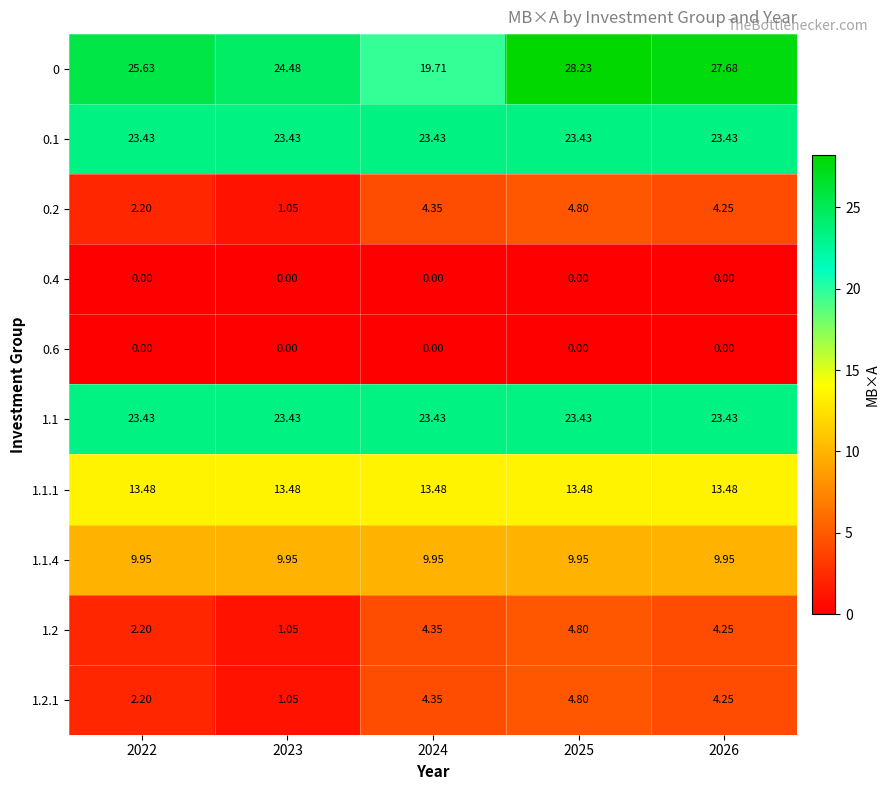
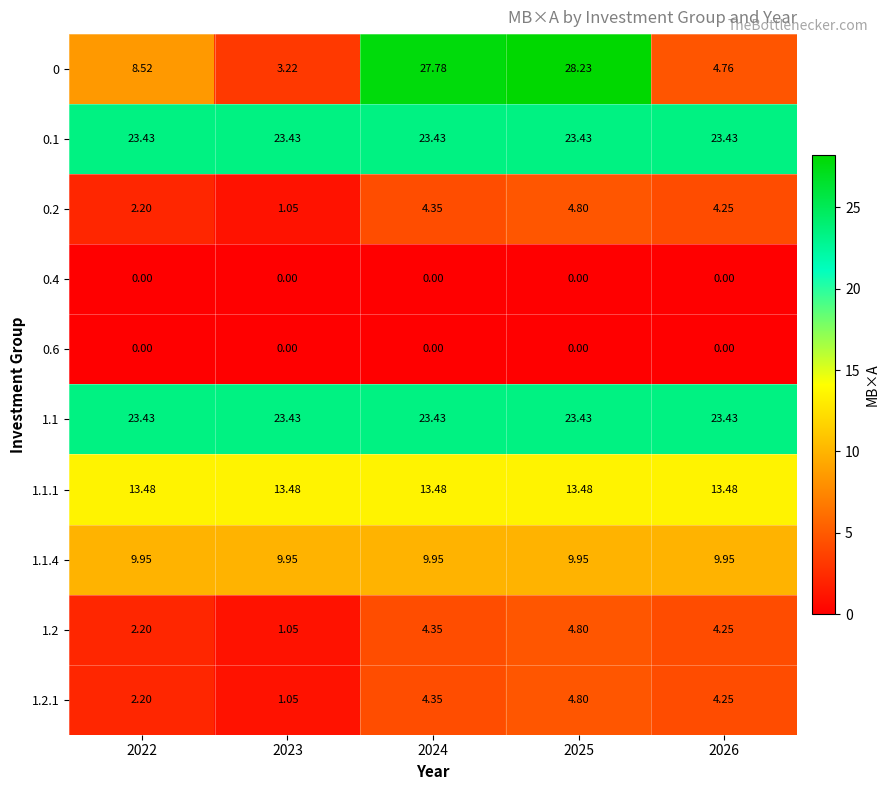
0, 2022: 25.63 -> 8.52
0, 2023: 24.48 -> 3.22
0, 2024: 19.71 -> 27.78
0, 2026: 27.68 -> 4.76
